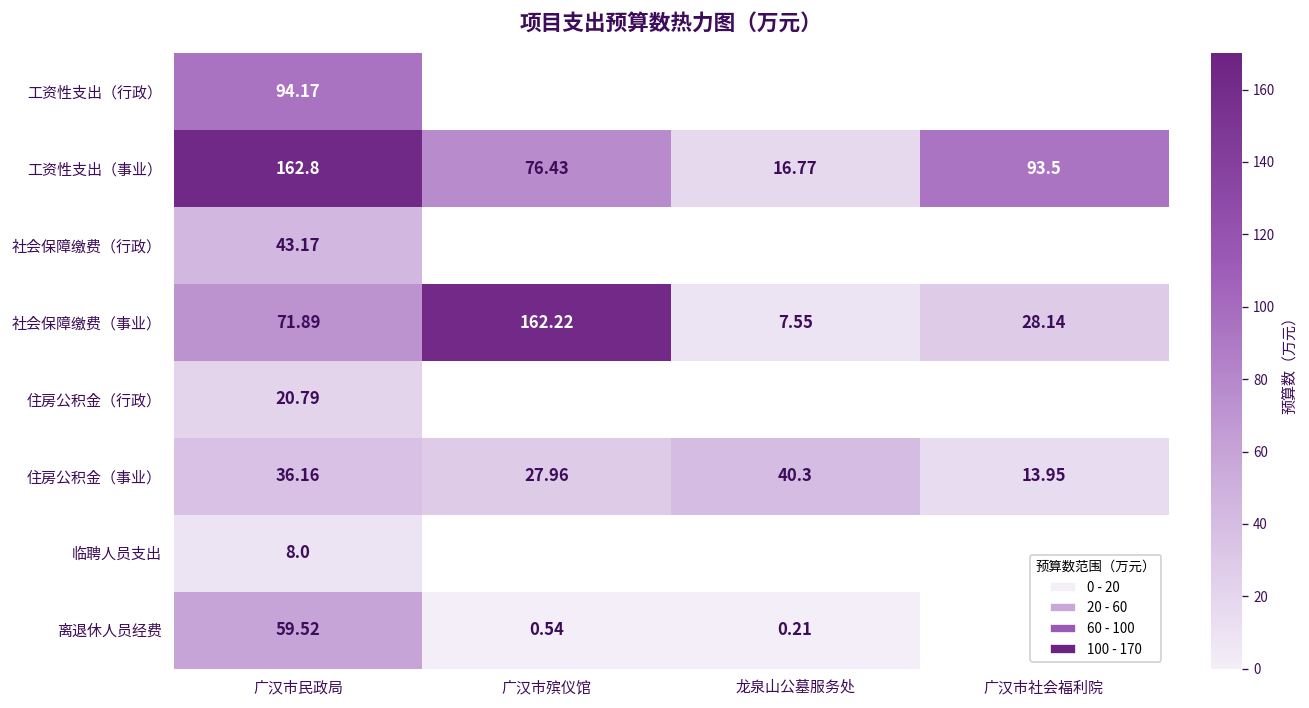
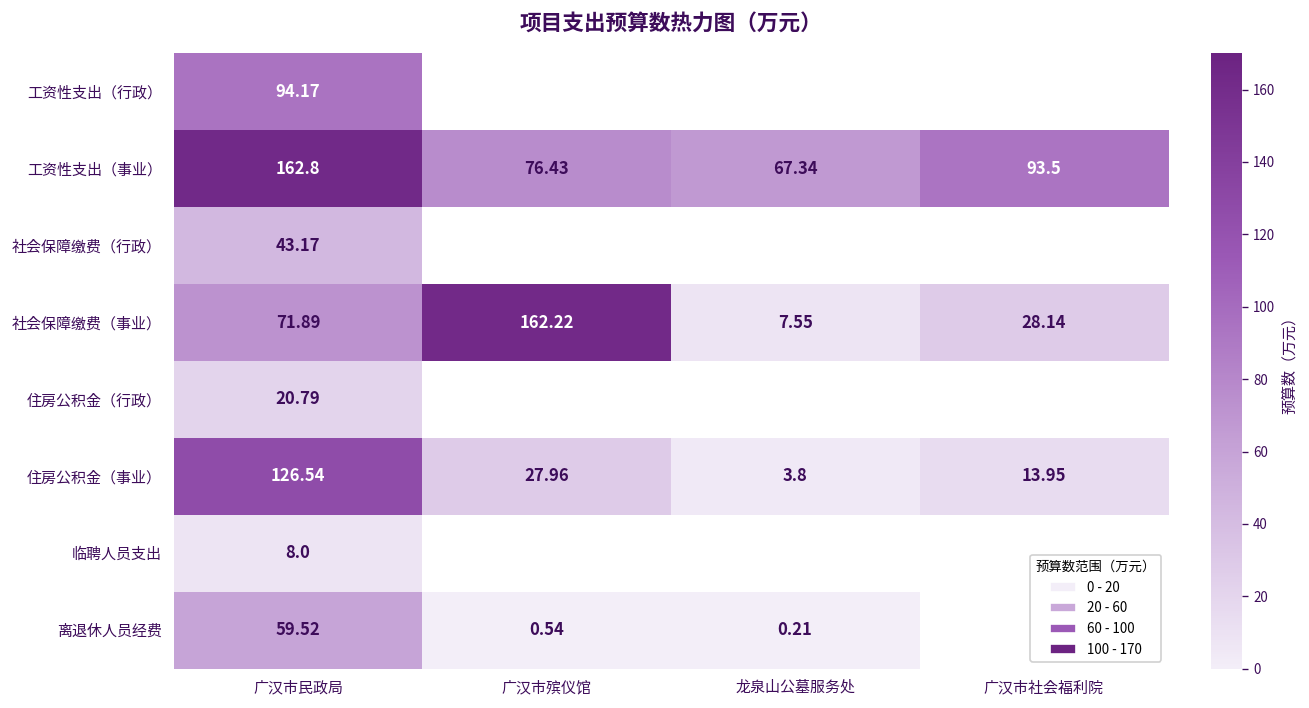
工资性支出（事业）, 龙泉山公墓服务处: 16.77 -> 67.34
住房公积金（事业）, 广汉市民政局: 36.16 -> 126.54
住房公积金（事业）, 龙泉山公墓服务处: 40.3 -> 3.8
